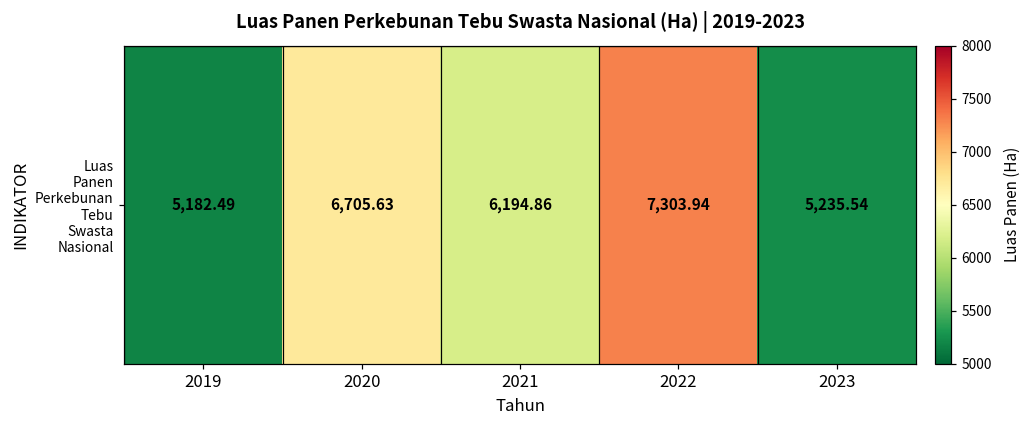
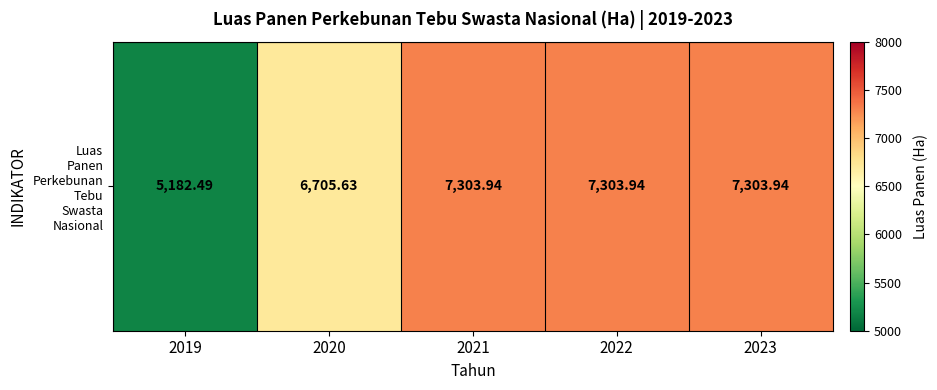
Luas Panen Perkebunan Tebu Swasta Nasional, 2021: 6,194.86 -> 7,303.94
Luas Panen Perkebunan Tebu Swasta Nasional, 2023: 5,235.54 -> 7,303.94
